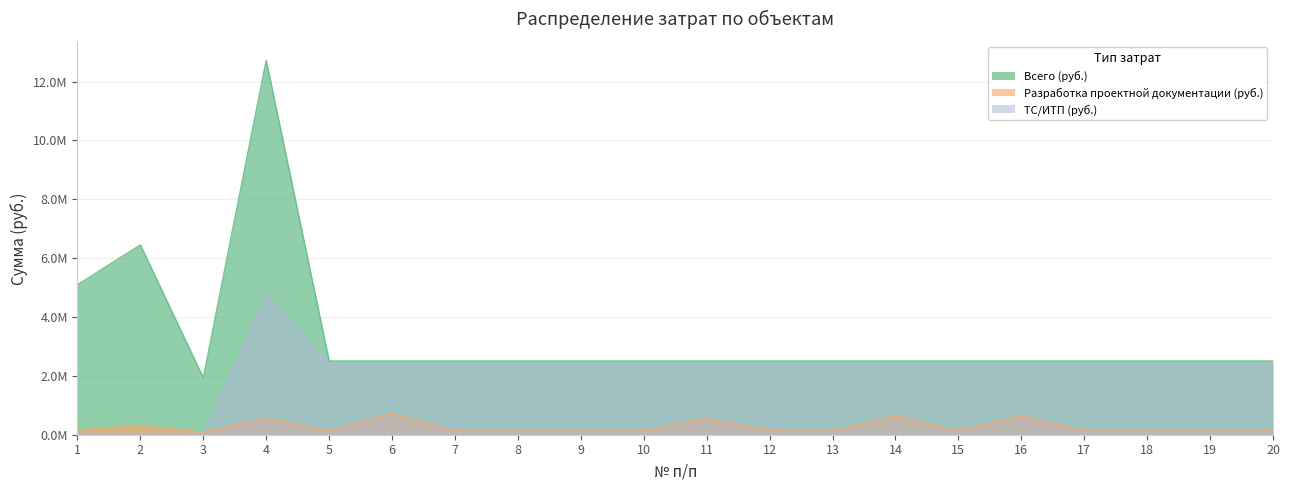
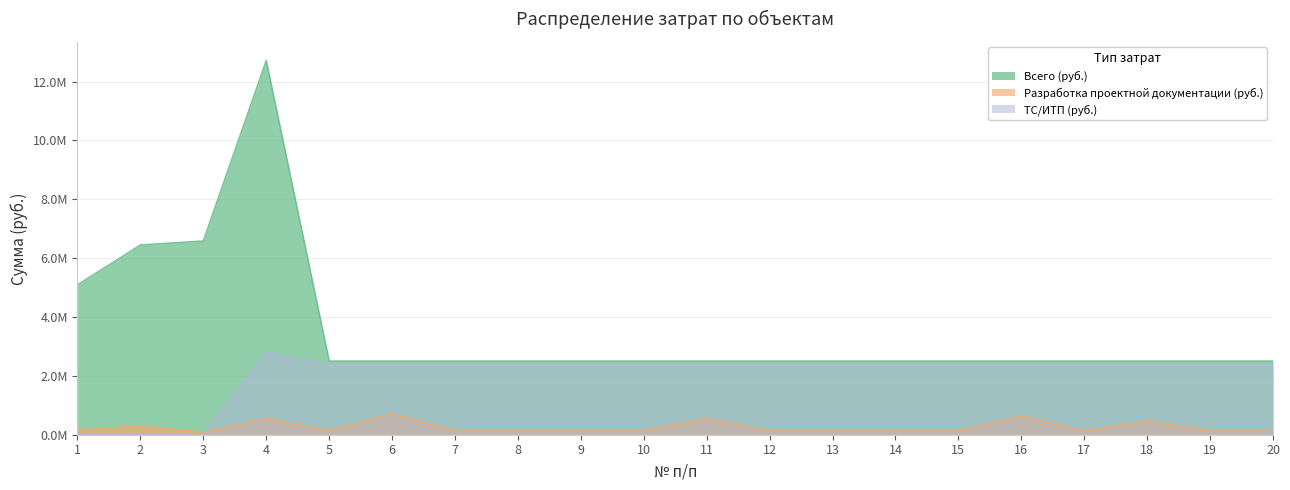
Всего (руб.), 3: 1900000 -> 6600000
ТС/ИТП (руб.), 4: 4800000 -> 2800000
Разработка проектной документации (руб.), 14: 600000 -> 100000
Разработка проектной документации (руб.), 18: 100000 -> 500000
